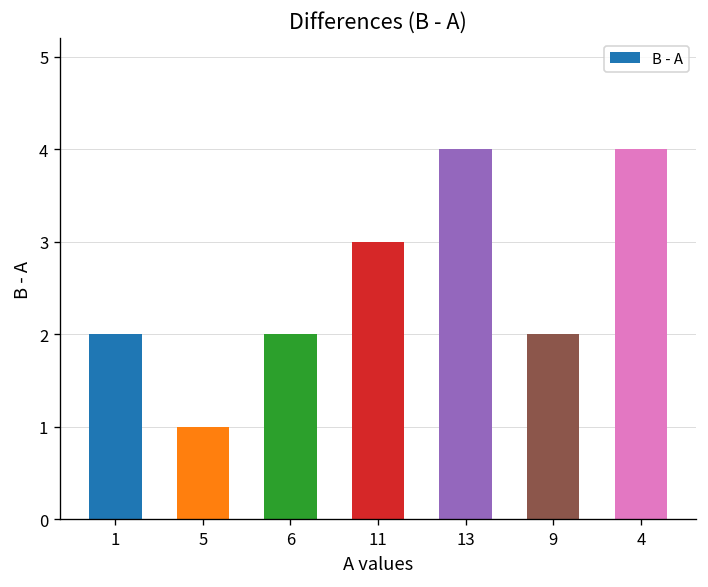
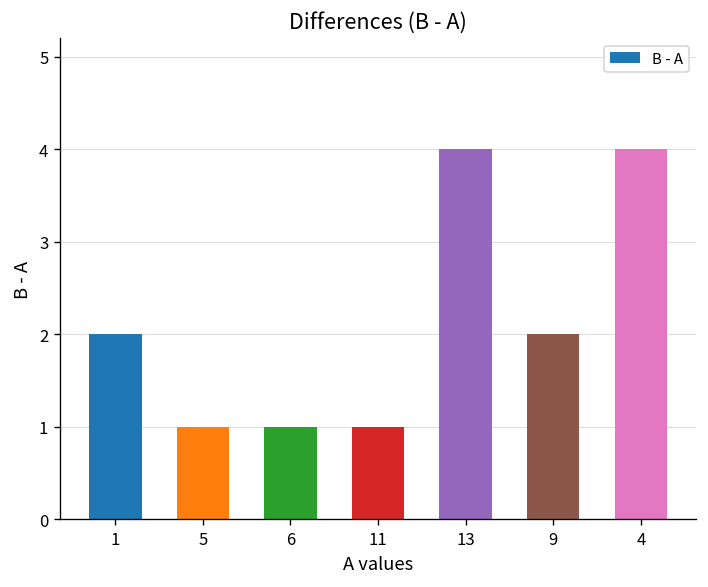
6: 2 -> 1
11: 3 -> 1
